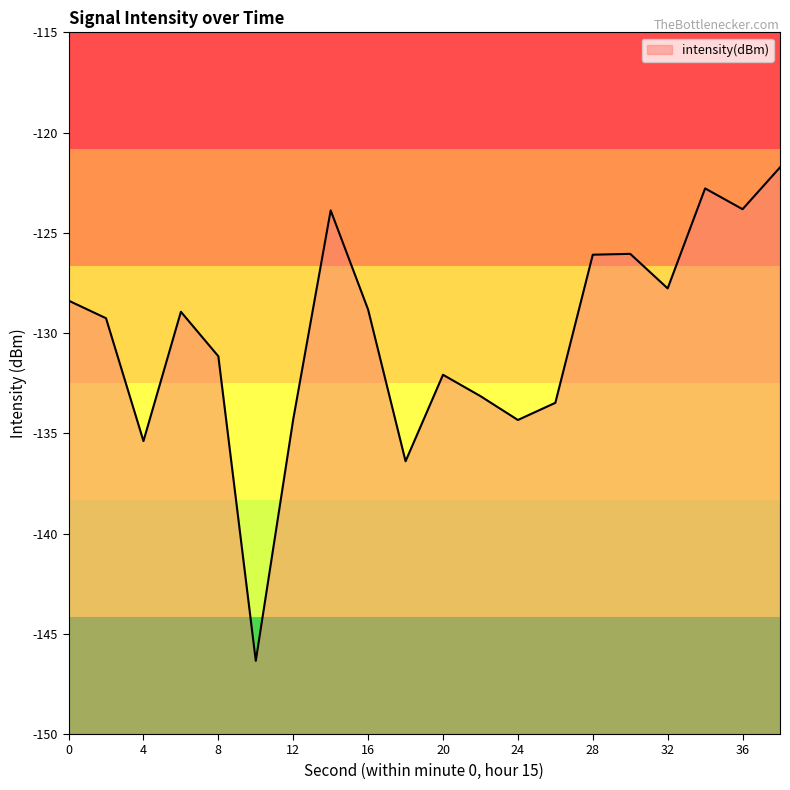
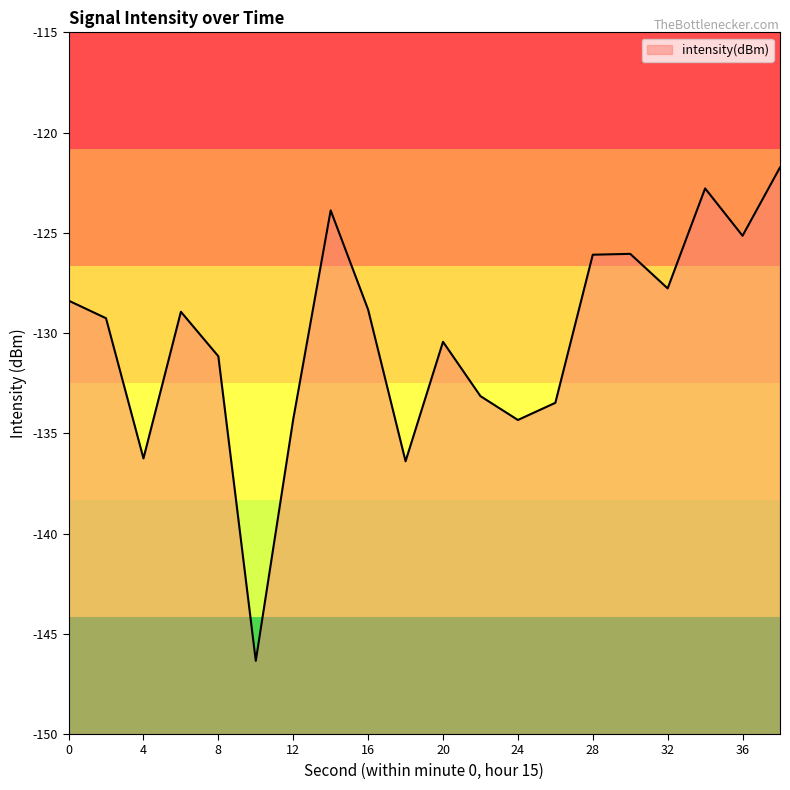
4: -135.4 -> -136.3
20: -132.1 -> -130.4
36: -123.8 -> -125.1
